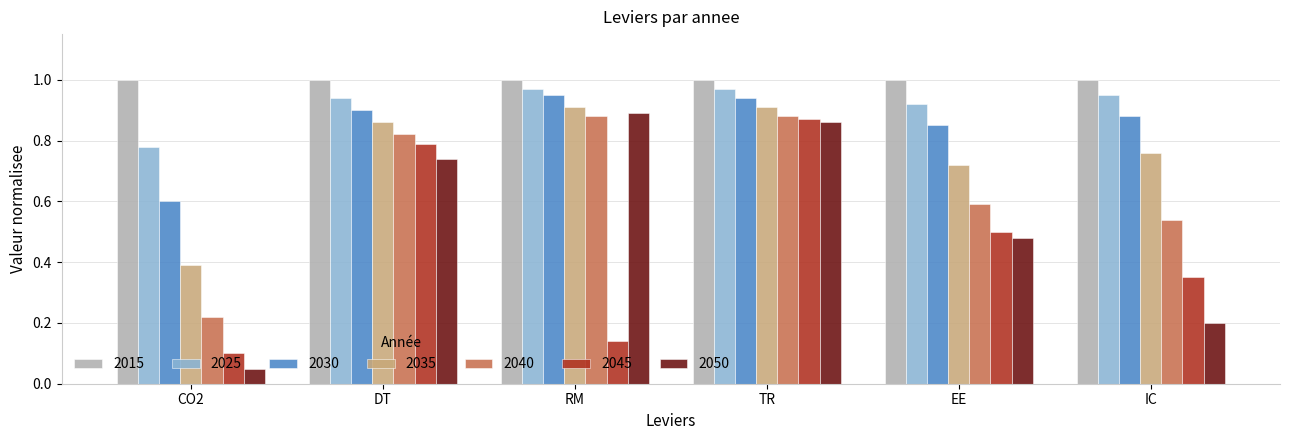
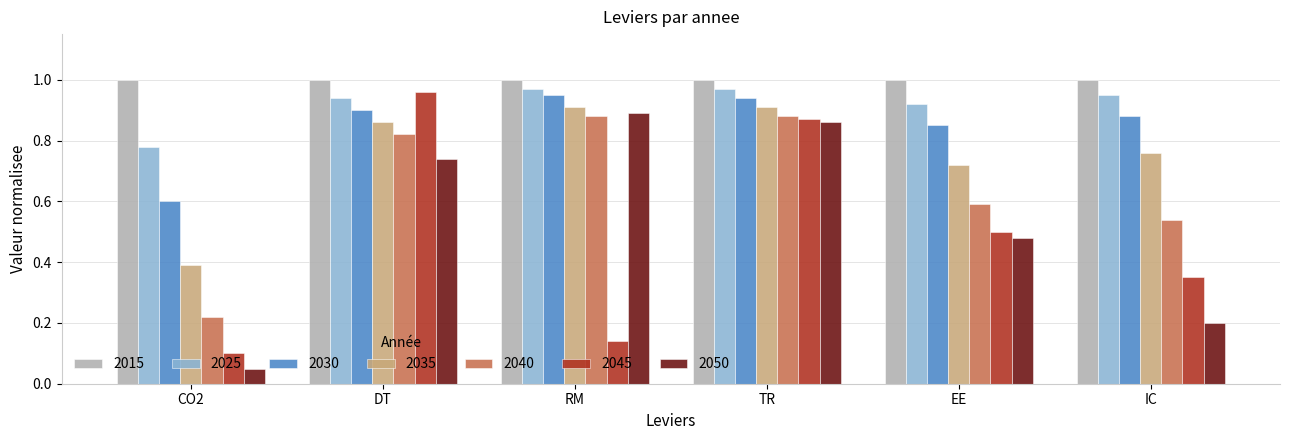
2045, DT: 0.79 -> 0.96
